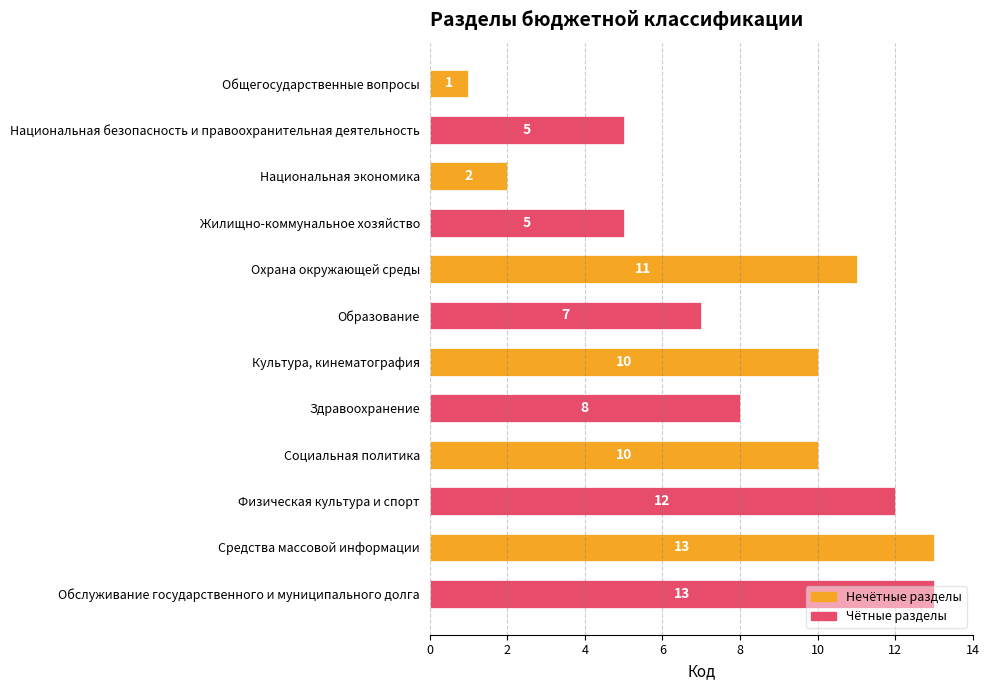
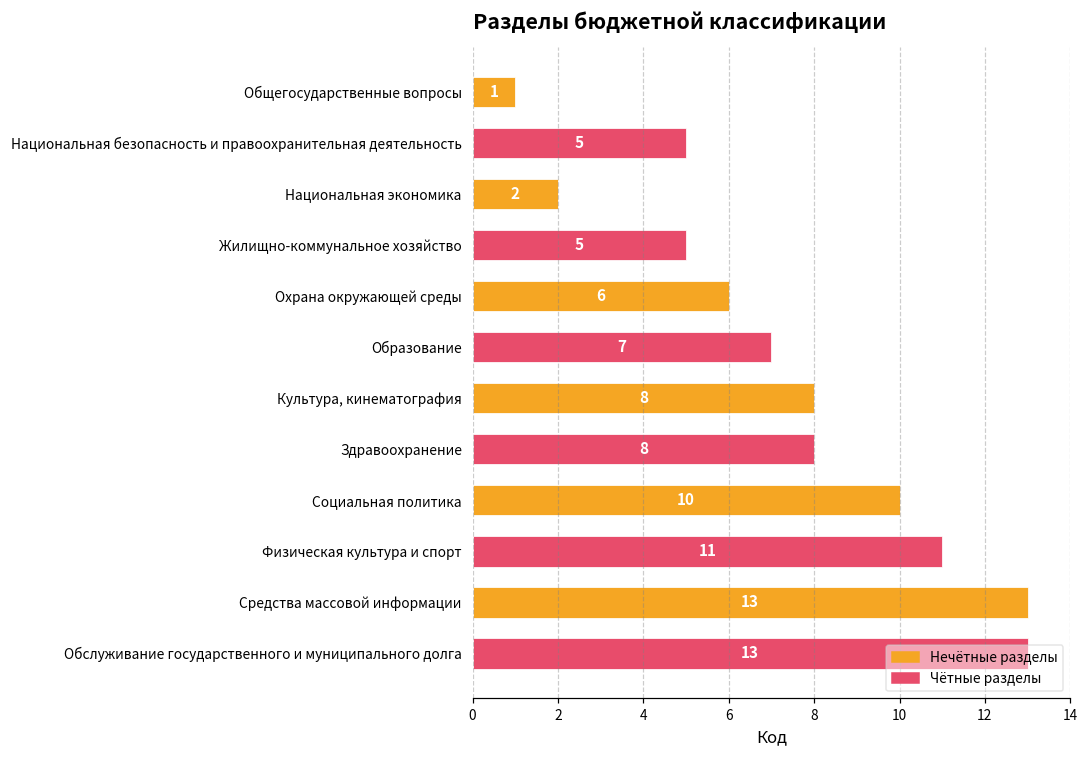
Охрана окружающей среды: 11 -> 6
Культура, кинематография: 10 -> 8
Физическая культура и спорт: 12 -> 11
